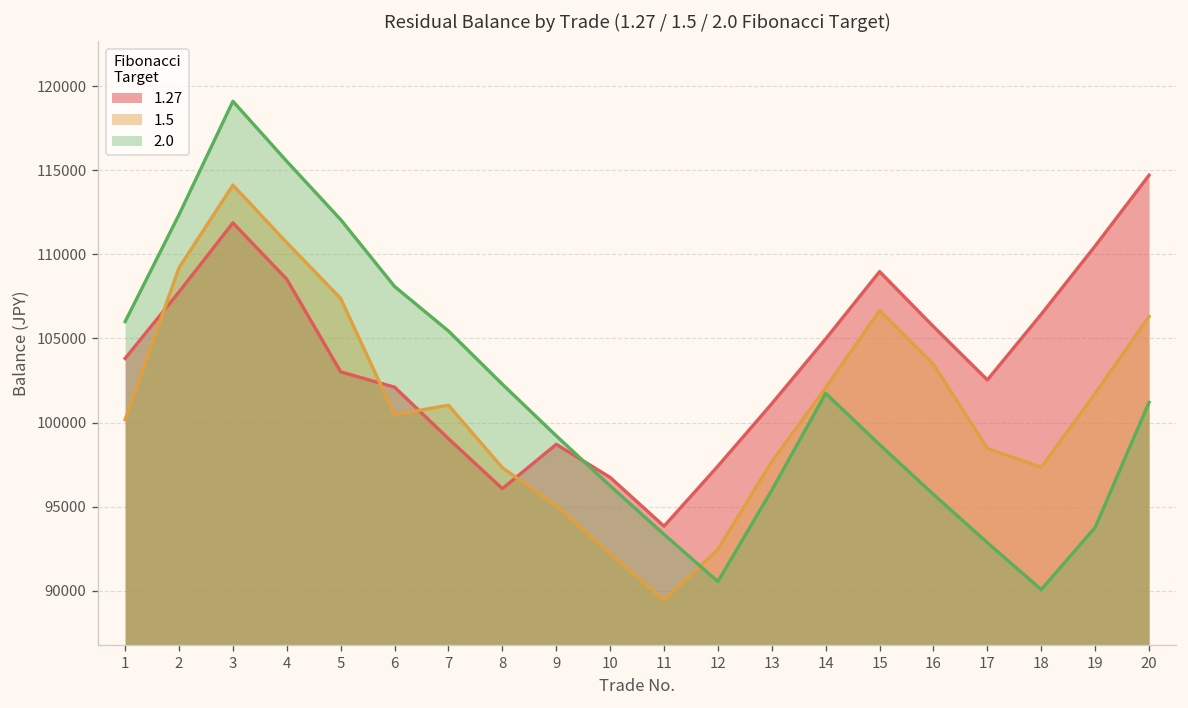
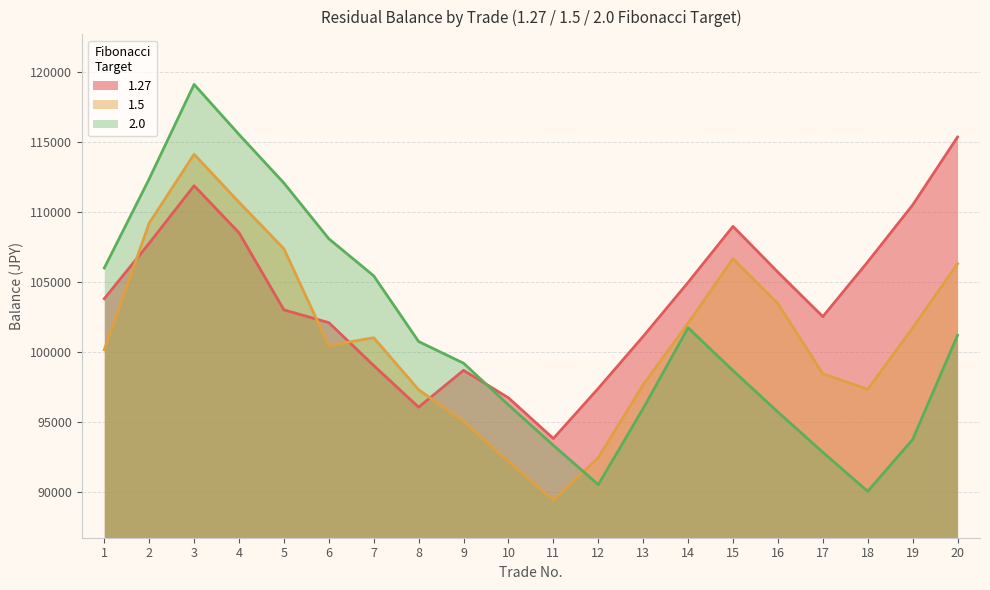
2.0, 8: 102300 -> 100800
1.27, 20: 114700 -> 115300
